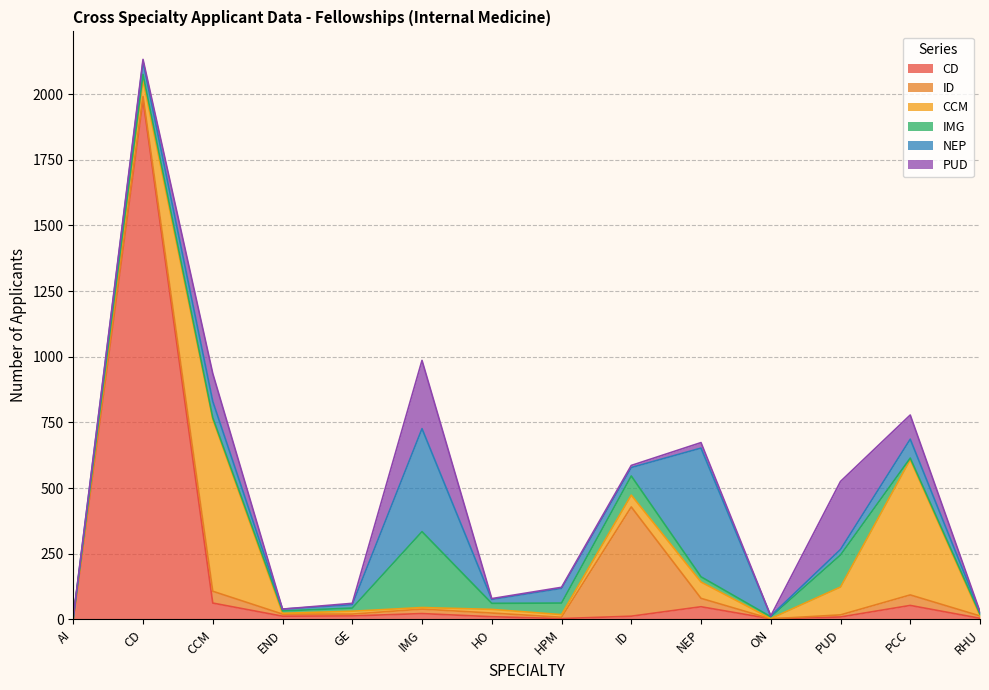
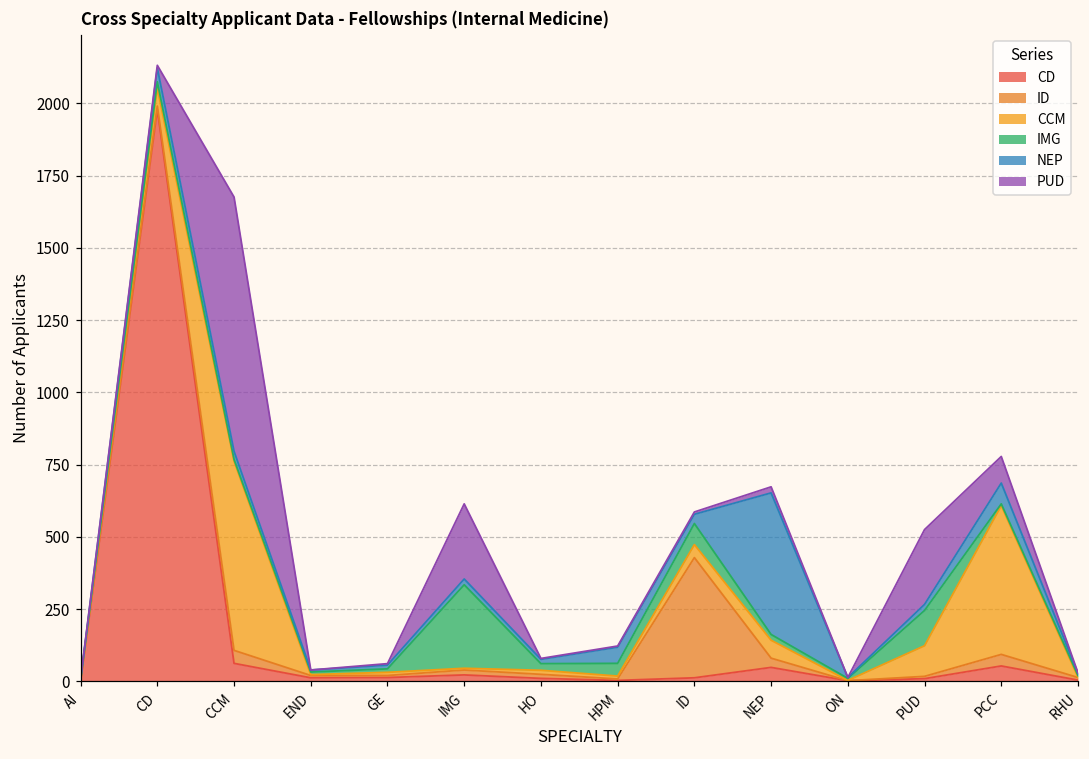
NEP, CCM: 60 -> 30
PUD, CCM: 110 -> 880
NEP, IMG: 390 -> 20
